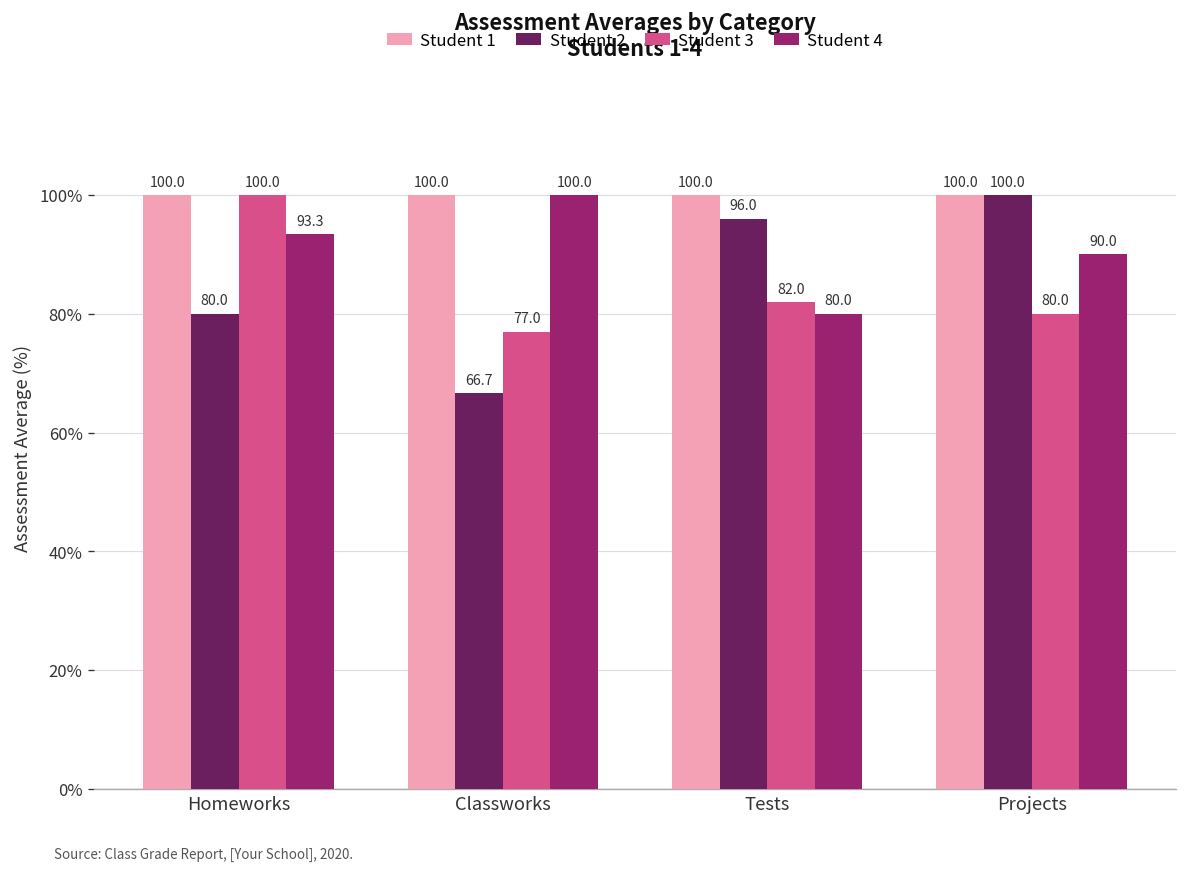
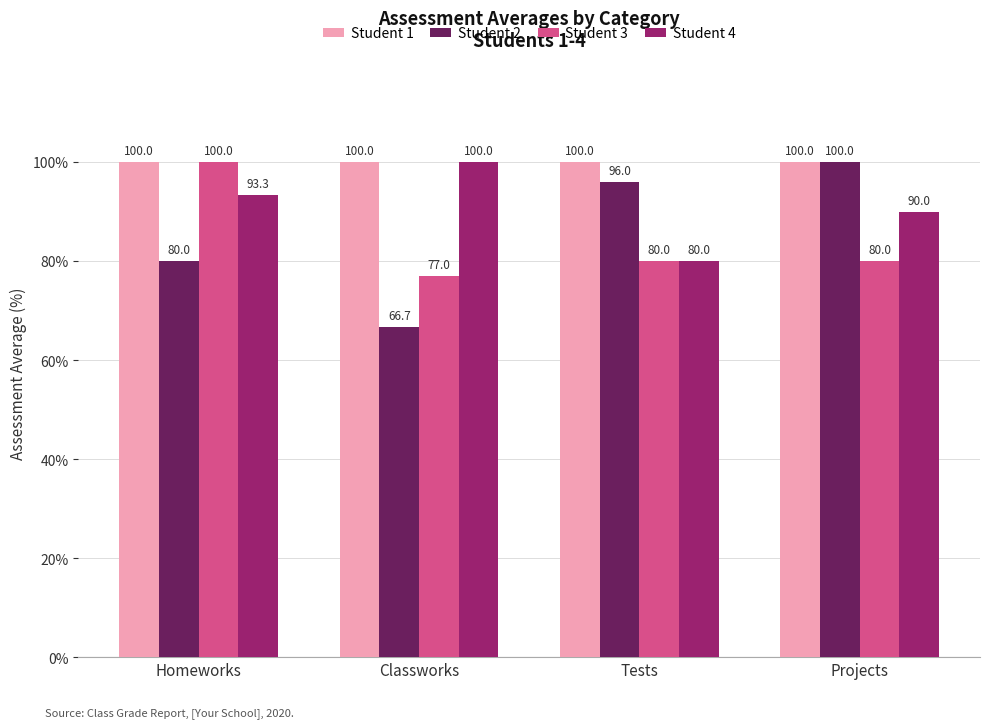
Student 3, Tests: 82.0 -> 80.0
